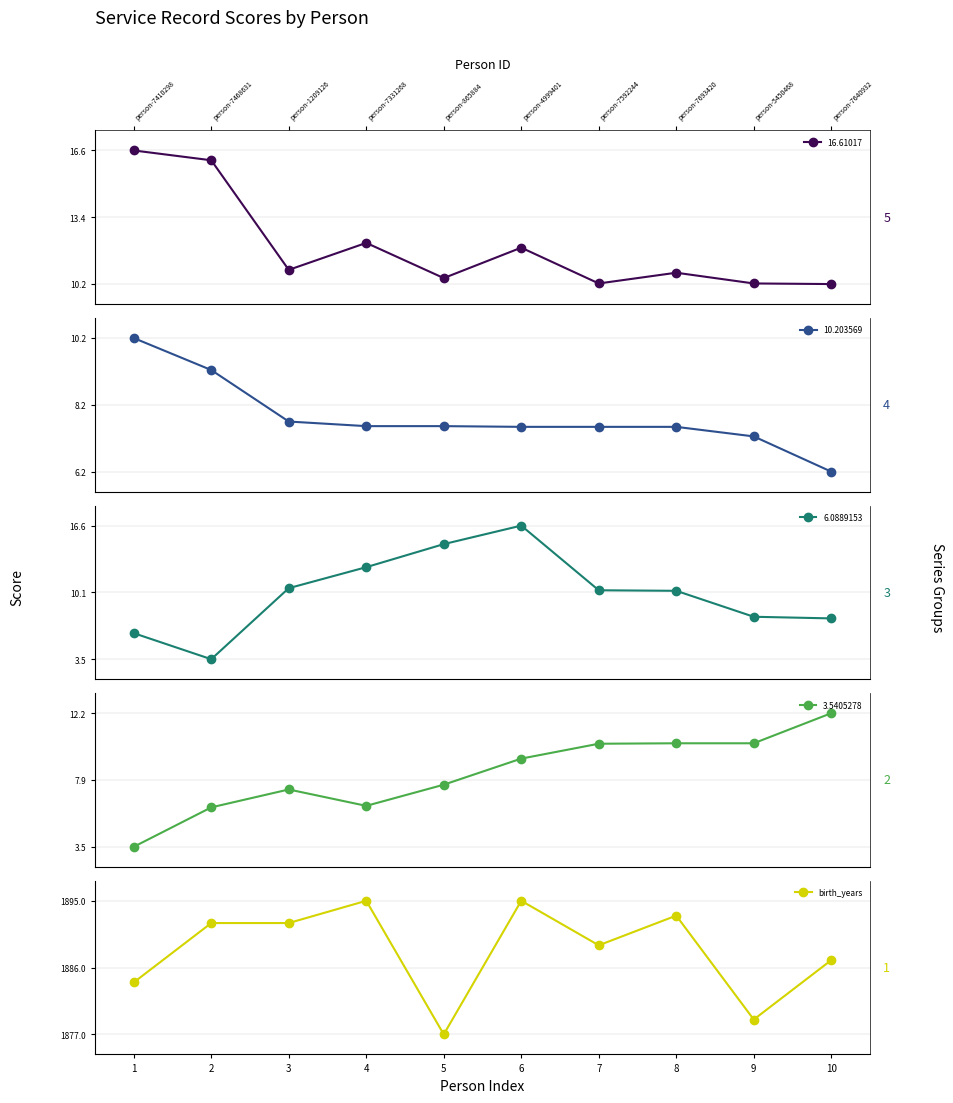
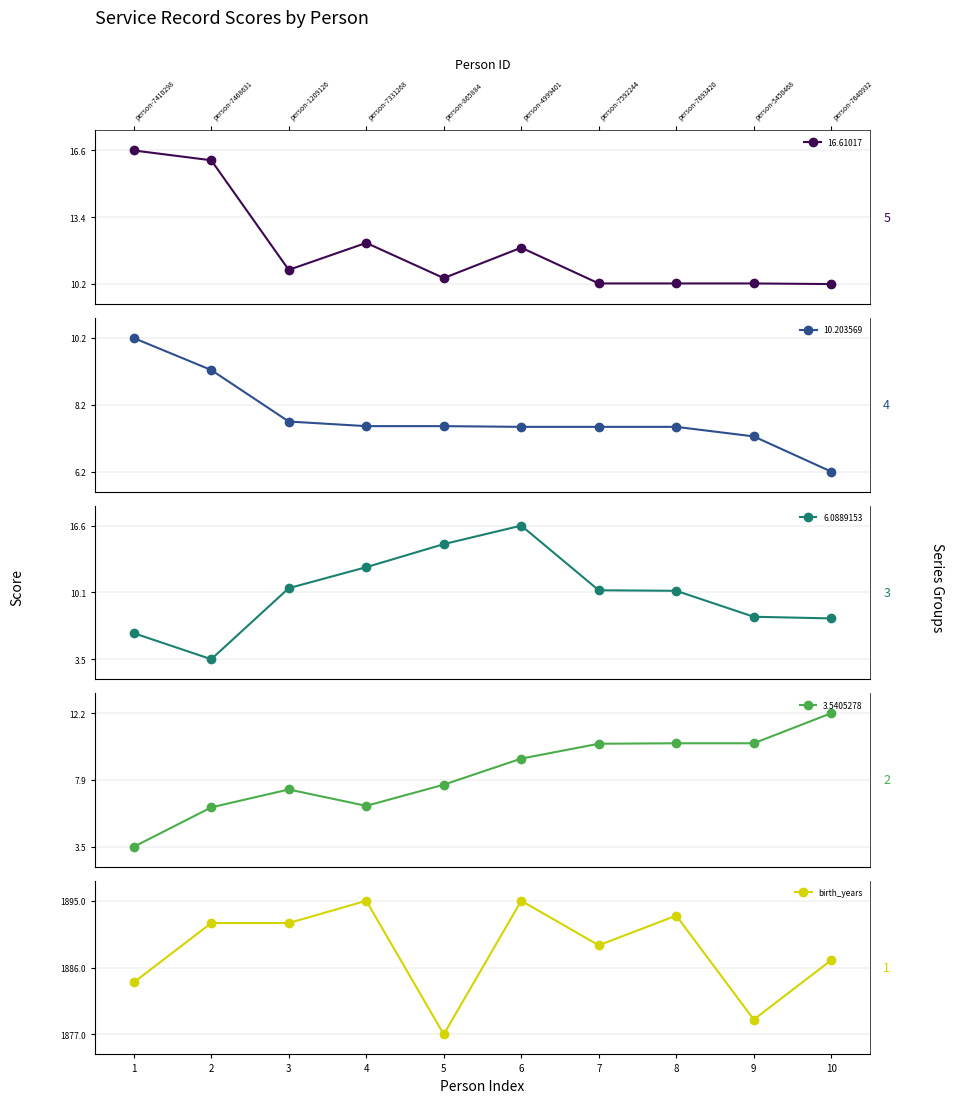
Service Record Scores by Person, person-7693420: 10.7 -> 10.2
